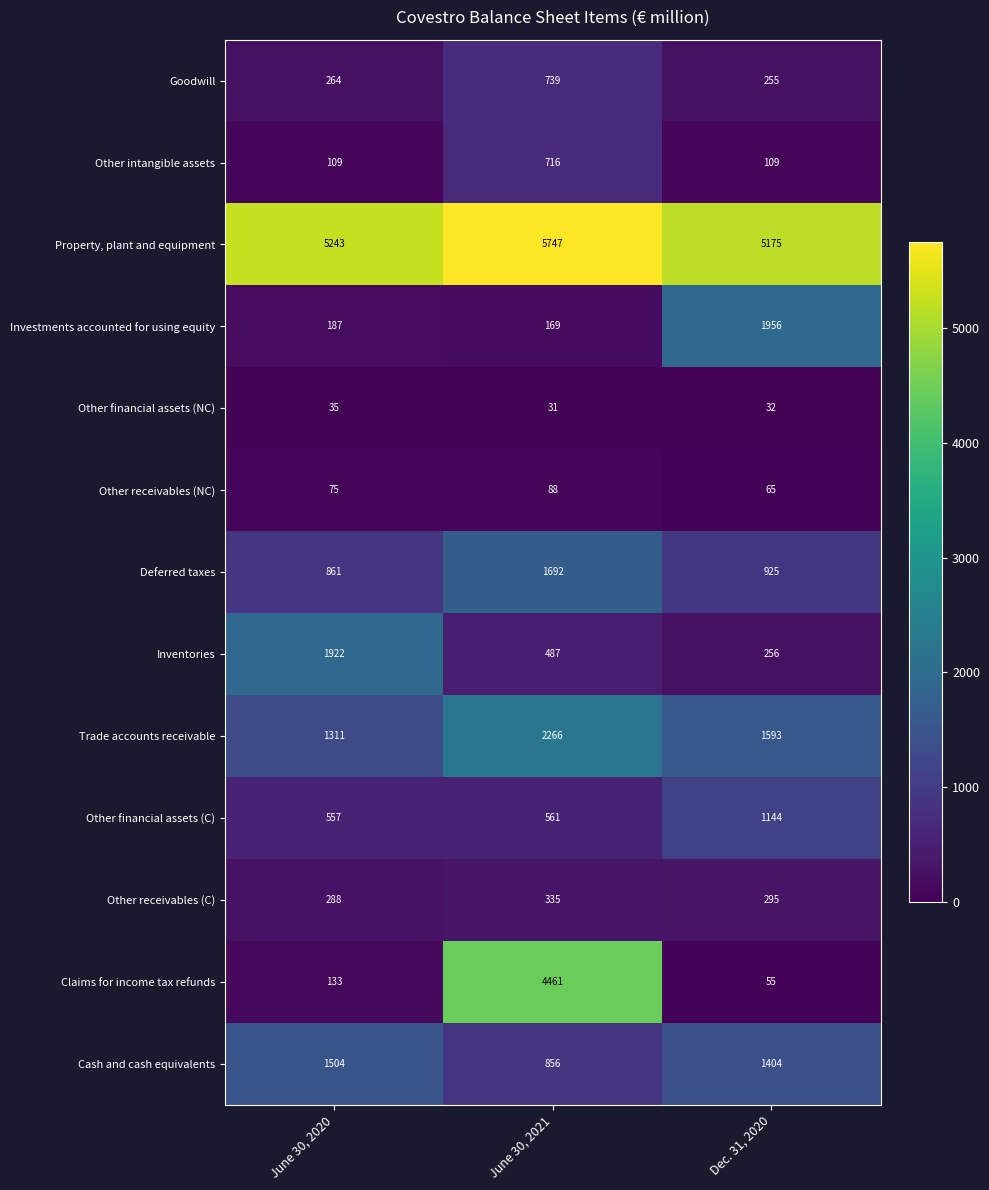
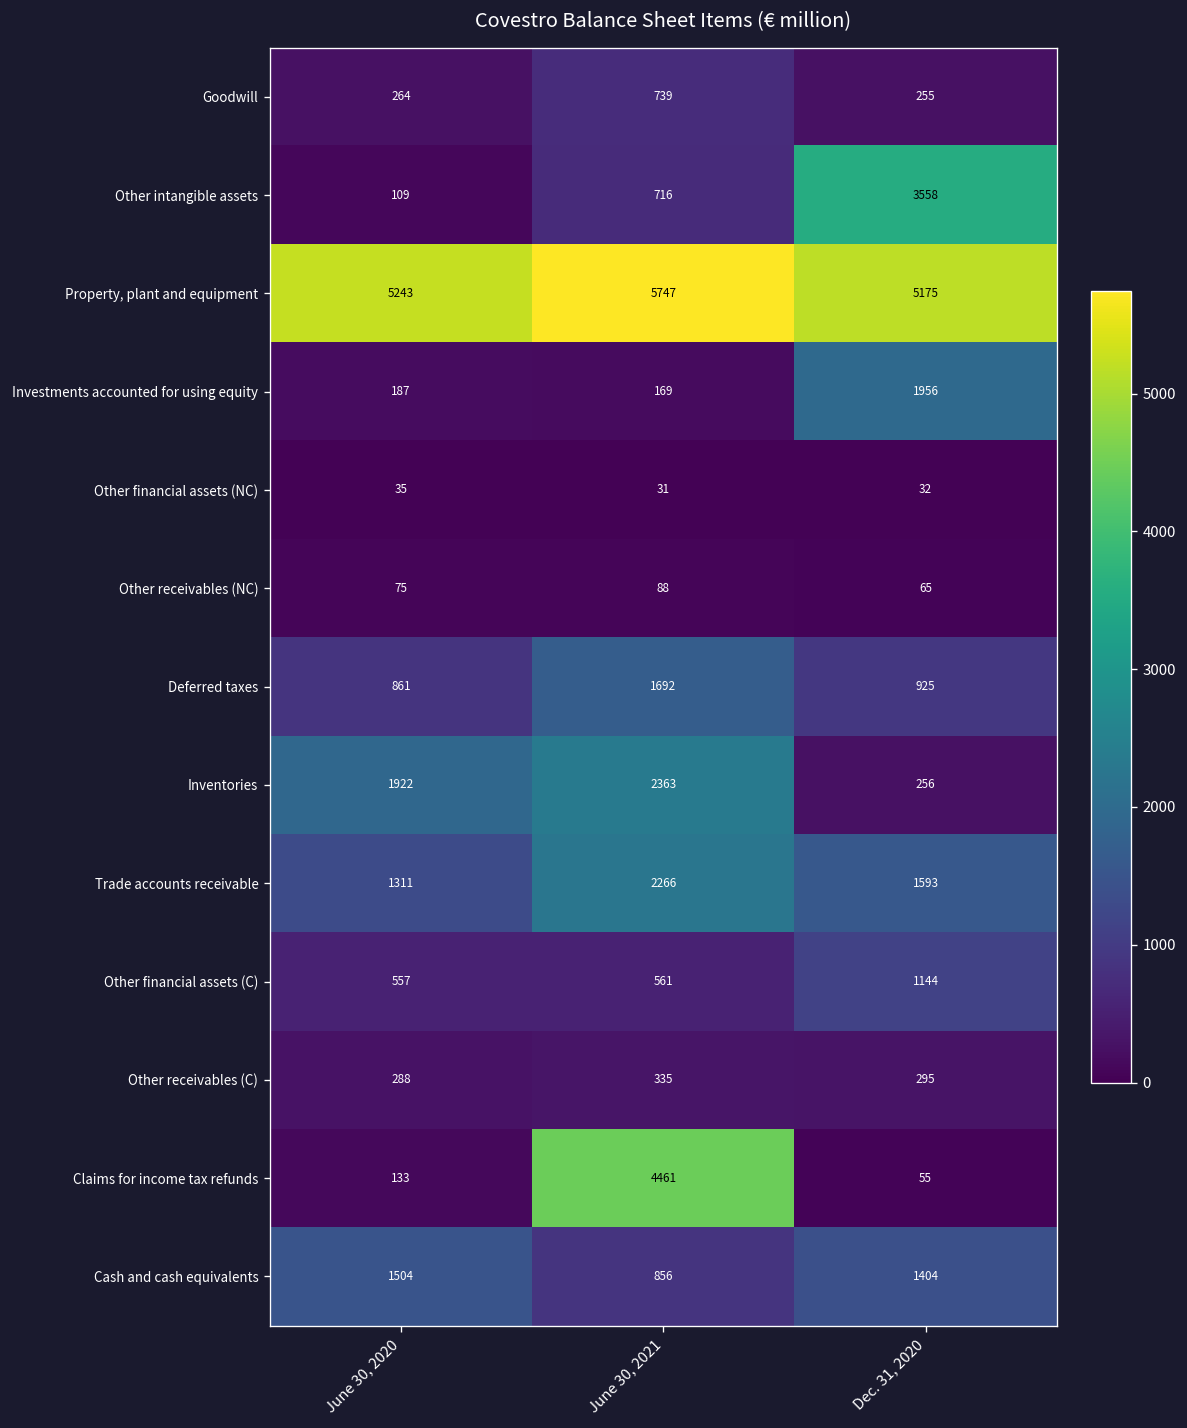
Other intangible assets, Dec. 31, 2020: 109 -> 3558
Inventories, June 30, 2021: 487 -> 2363
